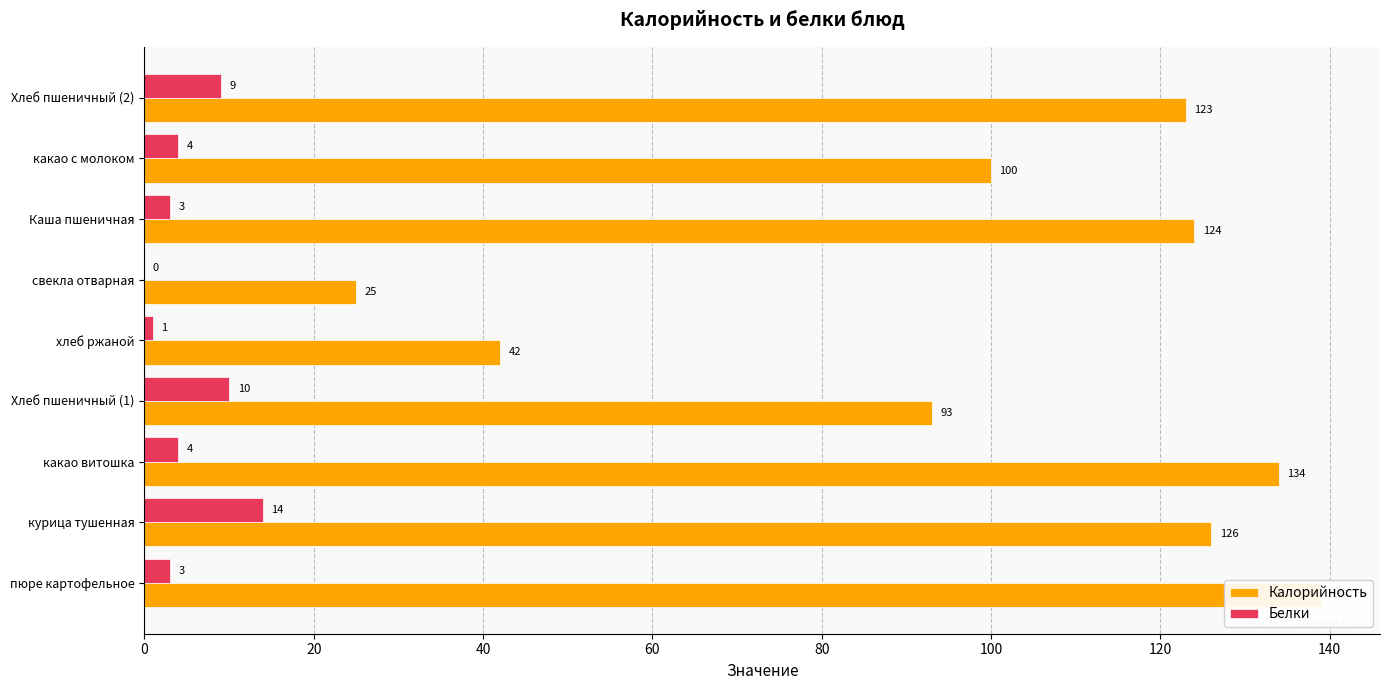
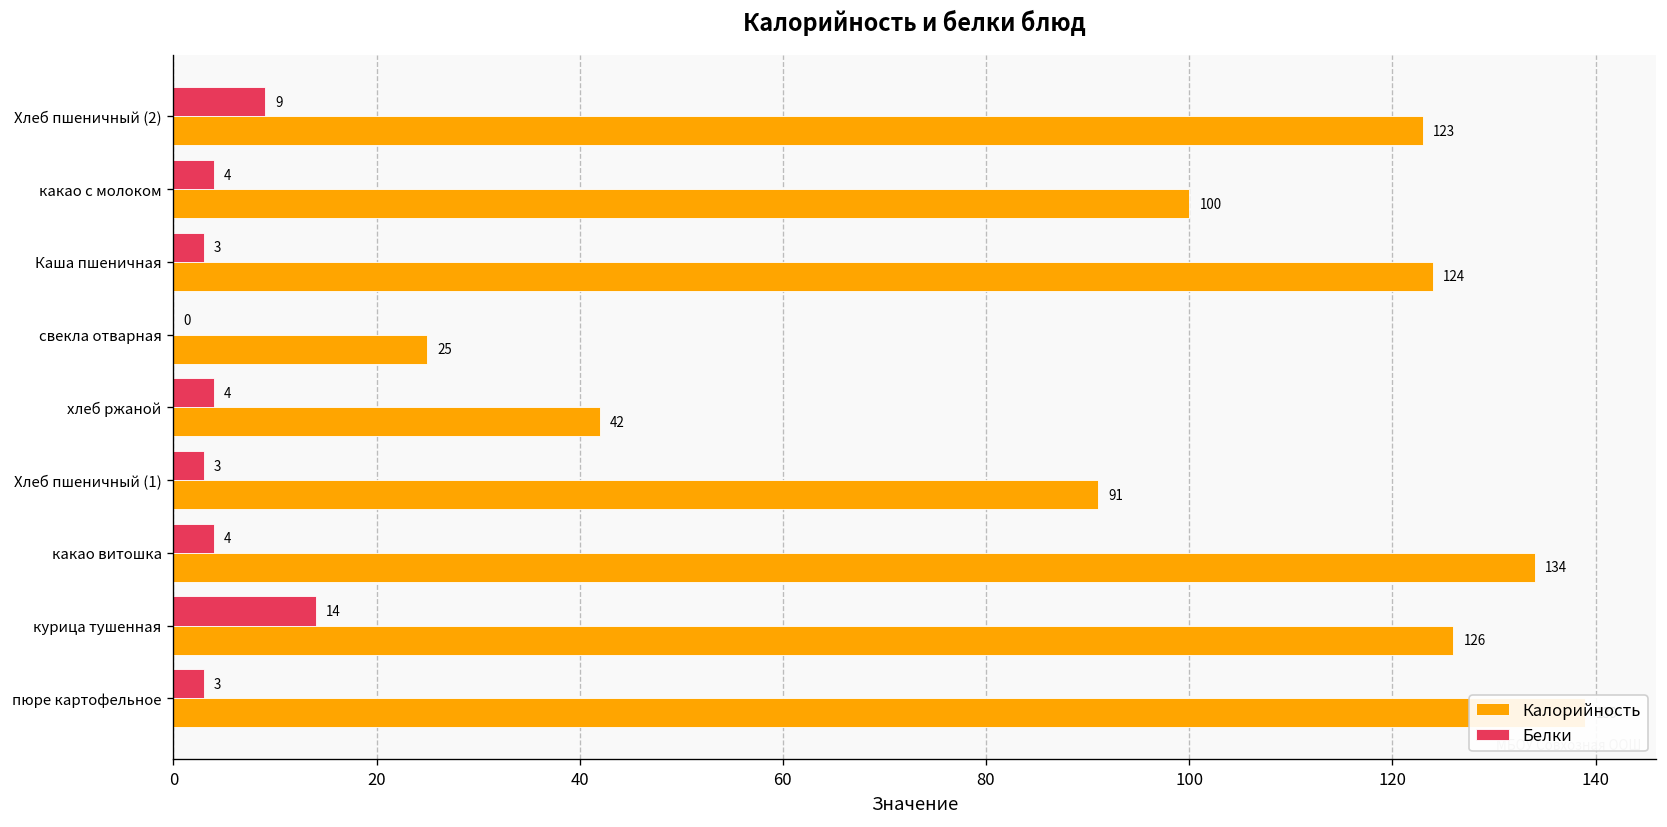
Белки, хлеб ржаной: 1 -> 4
Белки, Хлеб пшеничный (1): 10 -> 3
Калорийность, Хлеб пшеничный (1): 93 -> 91
